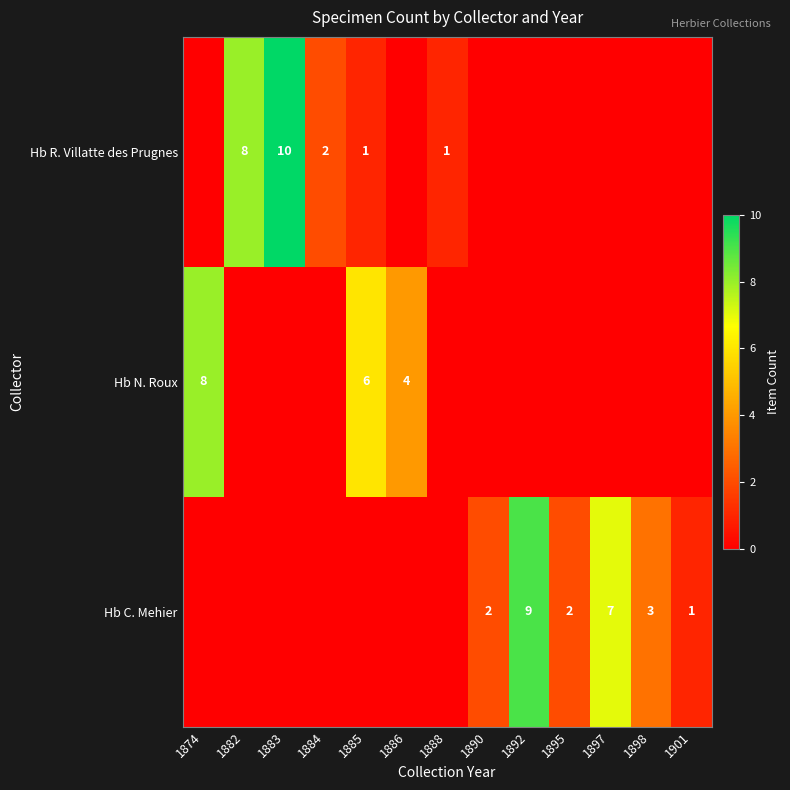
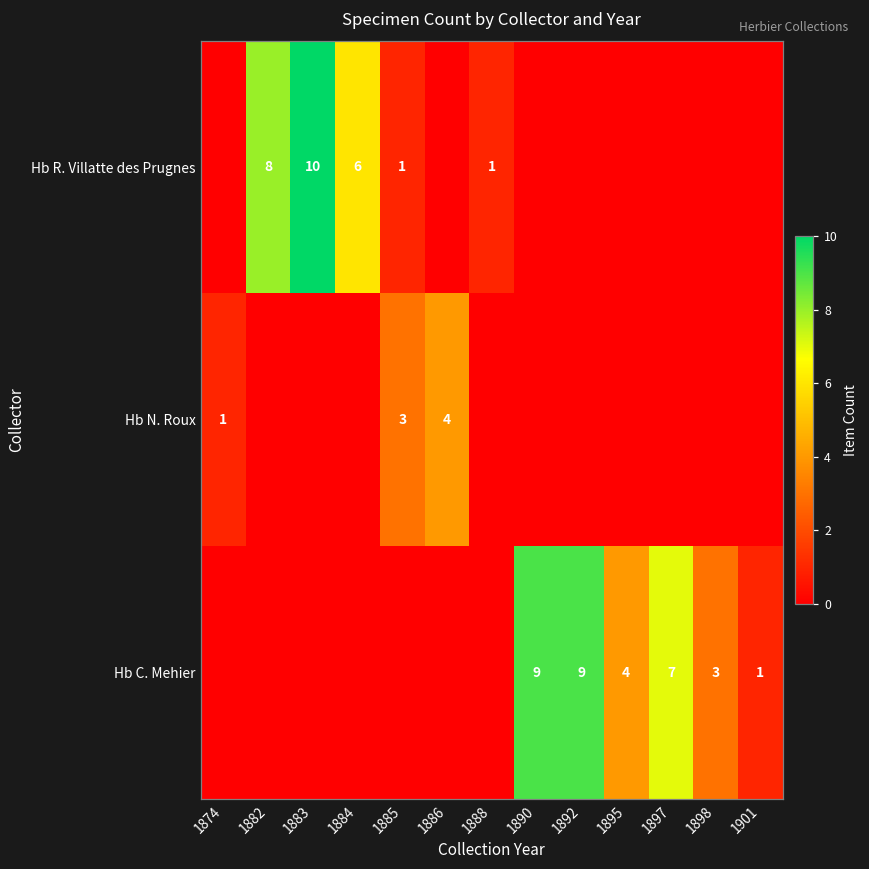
Hb R. Villatte des Prugnes, 1884: 2 -> 6
Hb N. Roux, 1874: 8 -> 1
Hb N. Roux, 1885: 6 -> 3
Hb C. Mehier, 1890: 2 -> 9
Hb C. Mehier, 1895: 2 -> 4
